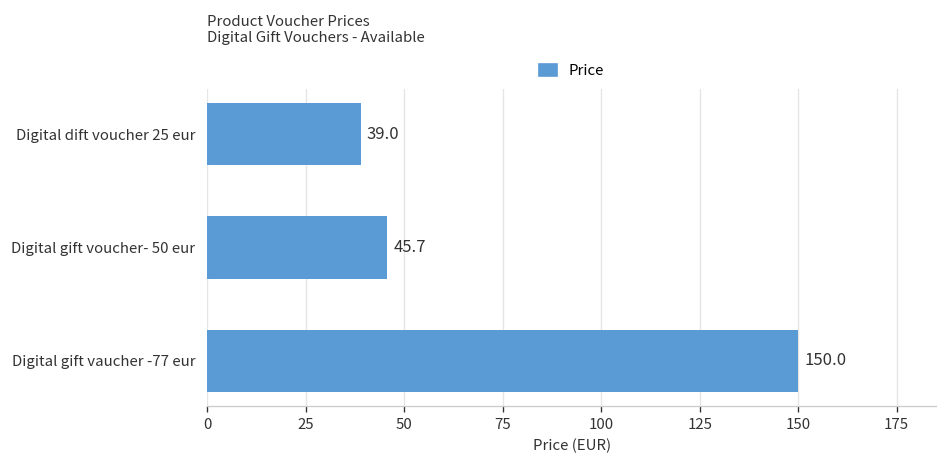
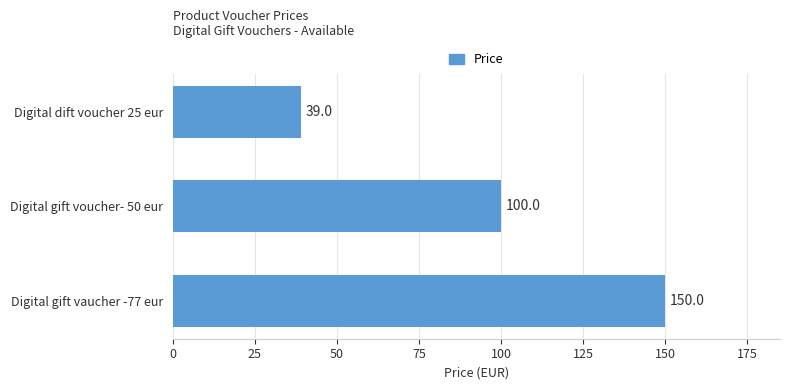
Digital gift voucher- 50 eur: 45.7 -> 100.0
